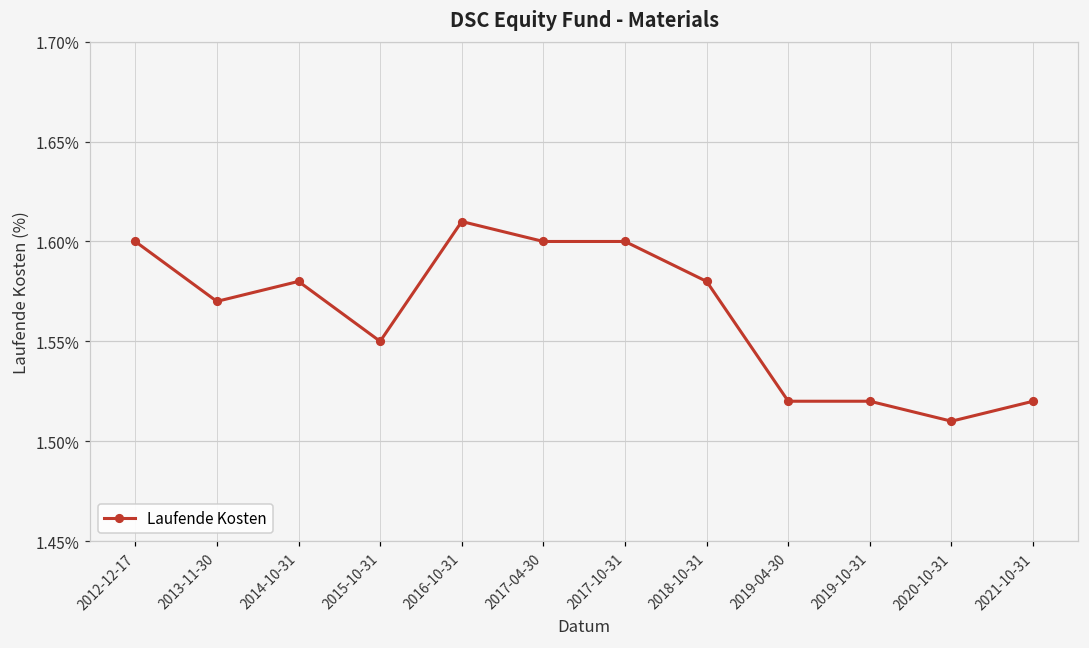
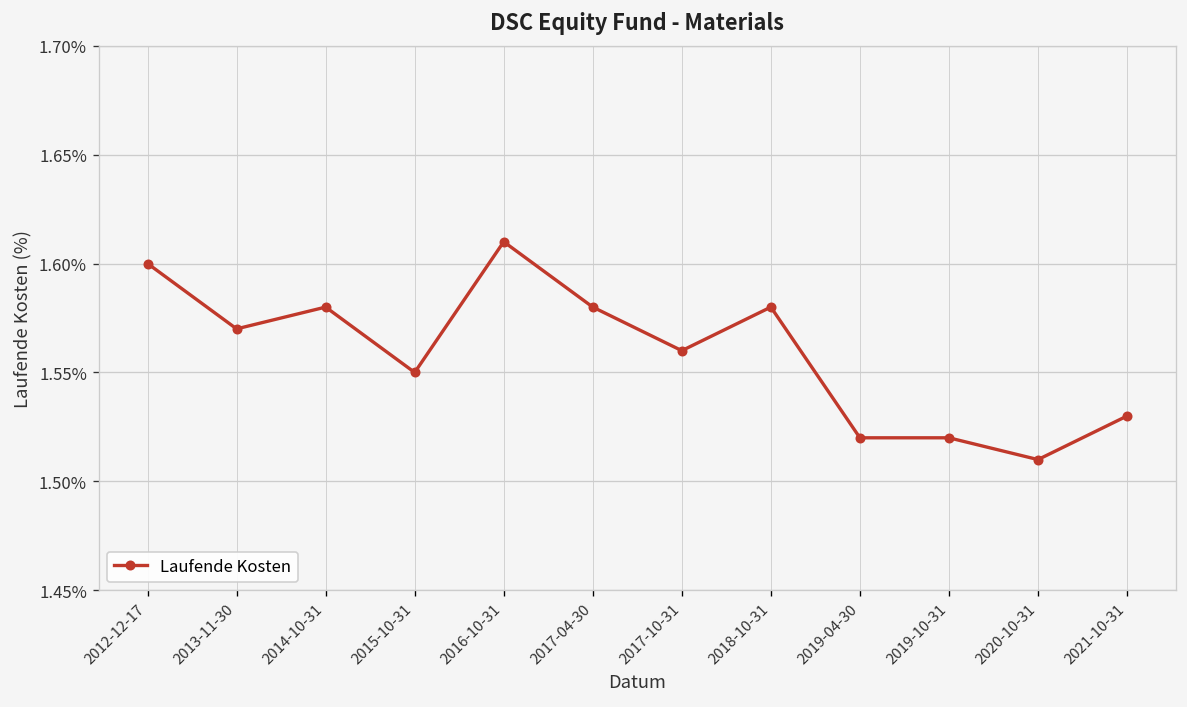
2017-04-30: 1.60% -> 1.58%
2017-10-31: 1.60% -> 1.56%
2021-10-31: 1.52% -> 1.53%
